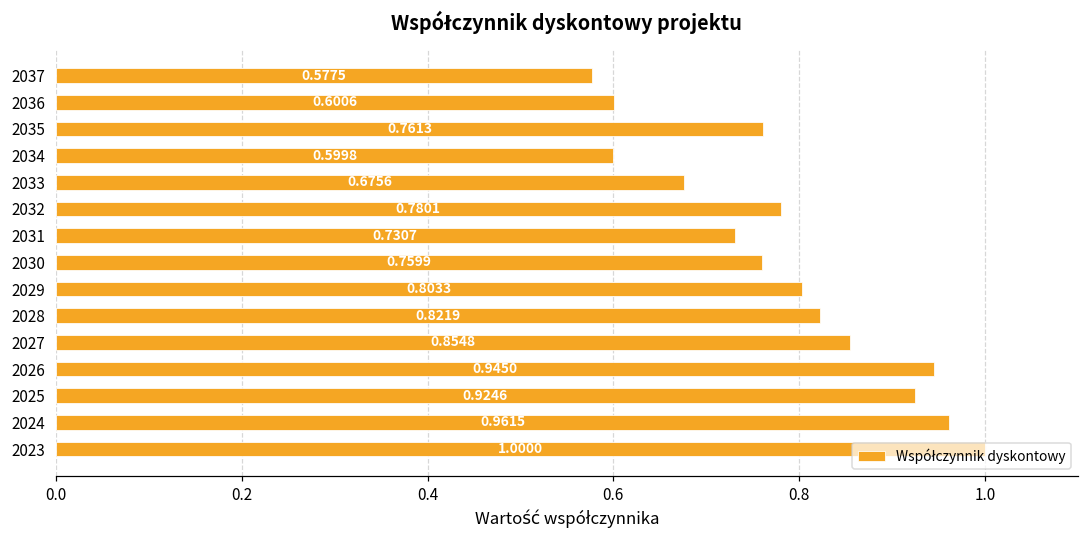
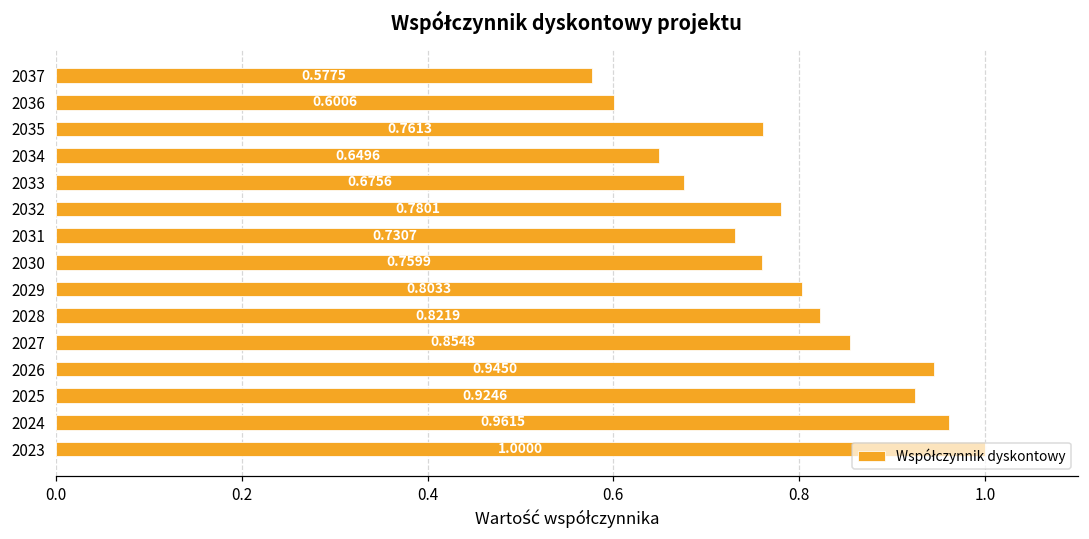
2034: 0.5998 -> 0.6496
